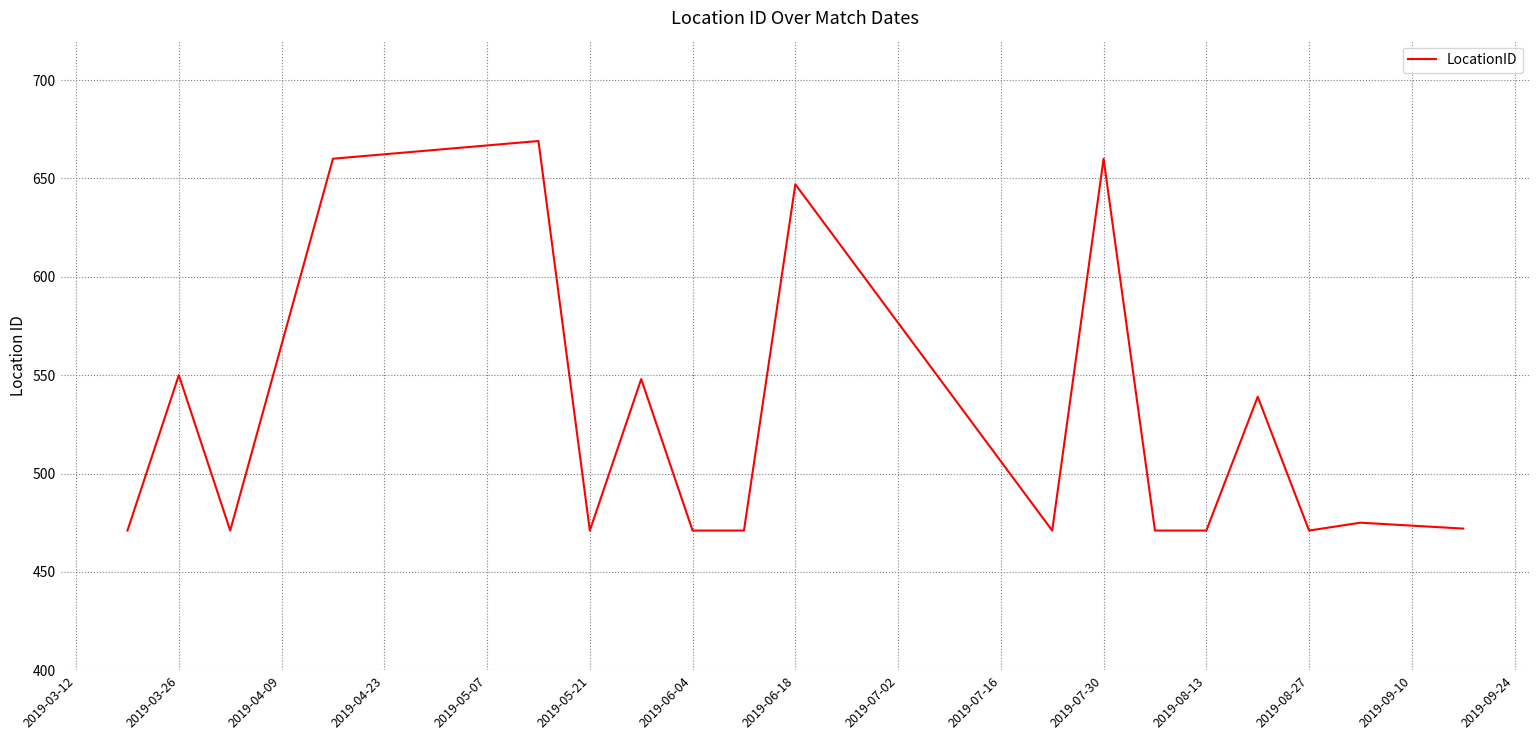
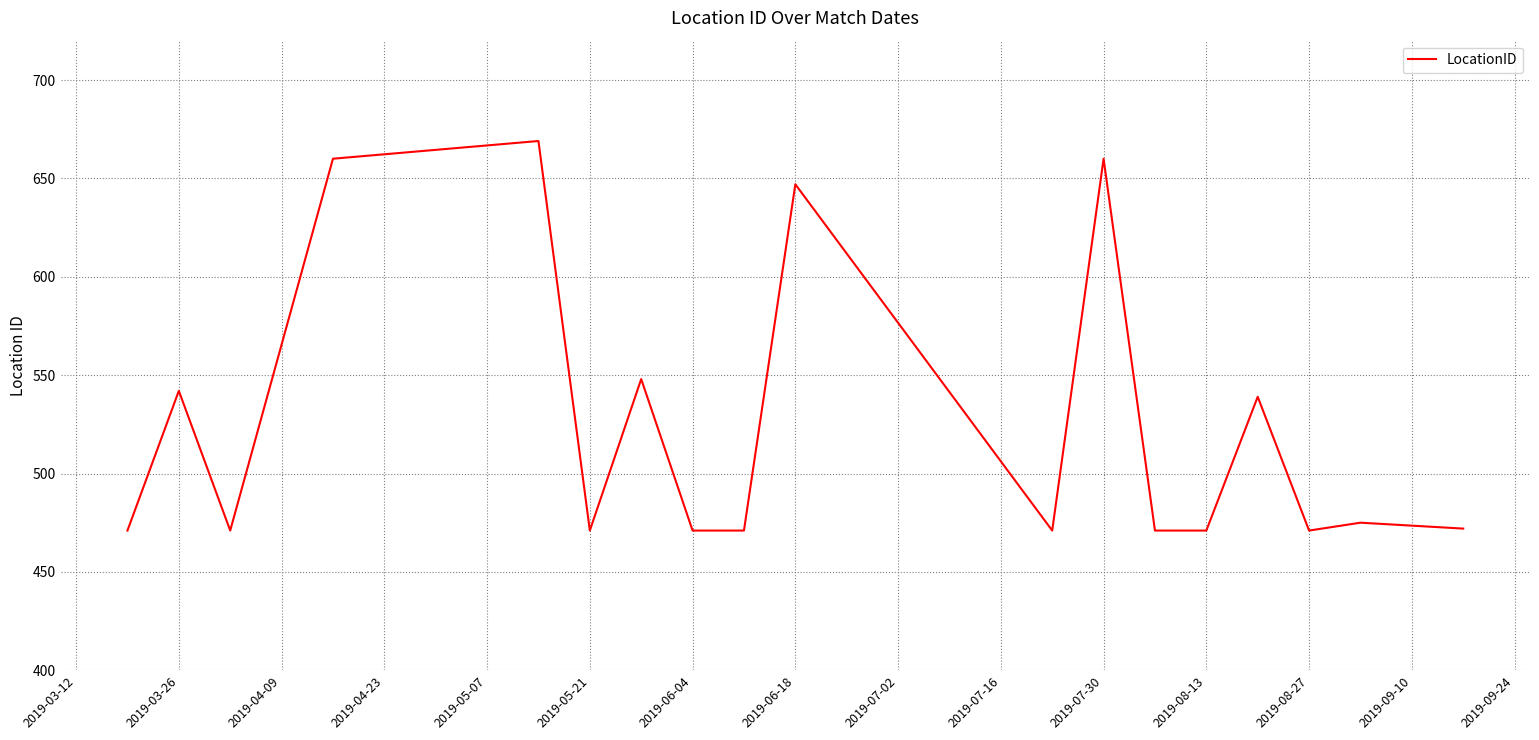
2019-03-26: 550 -> 542
